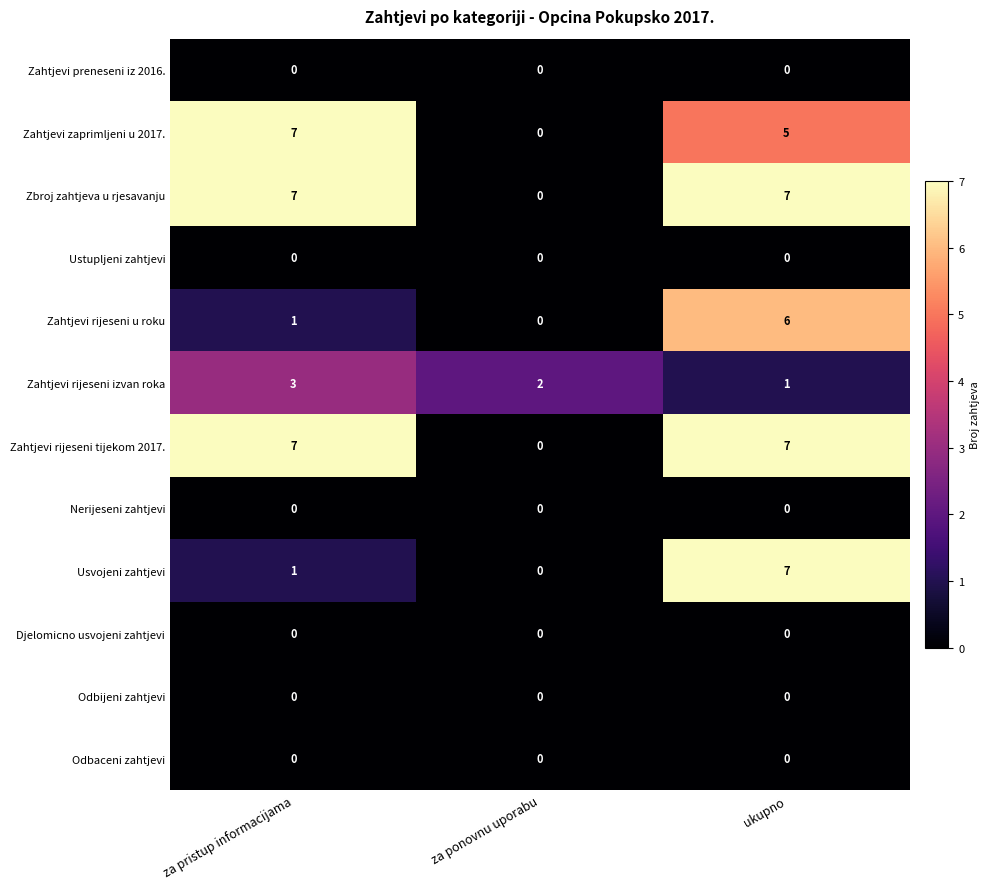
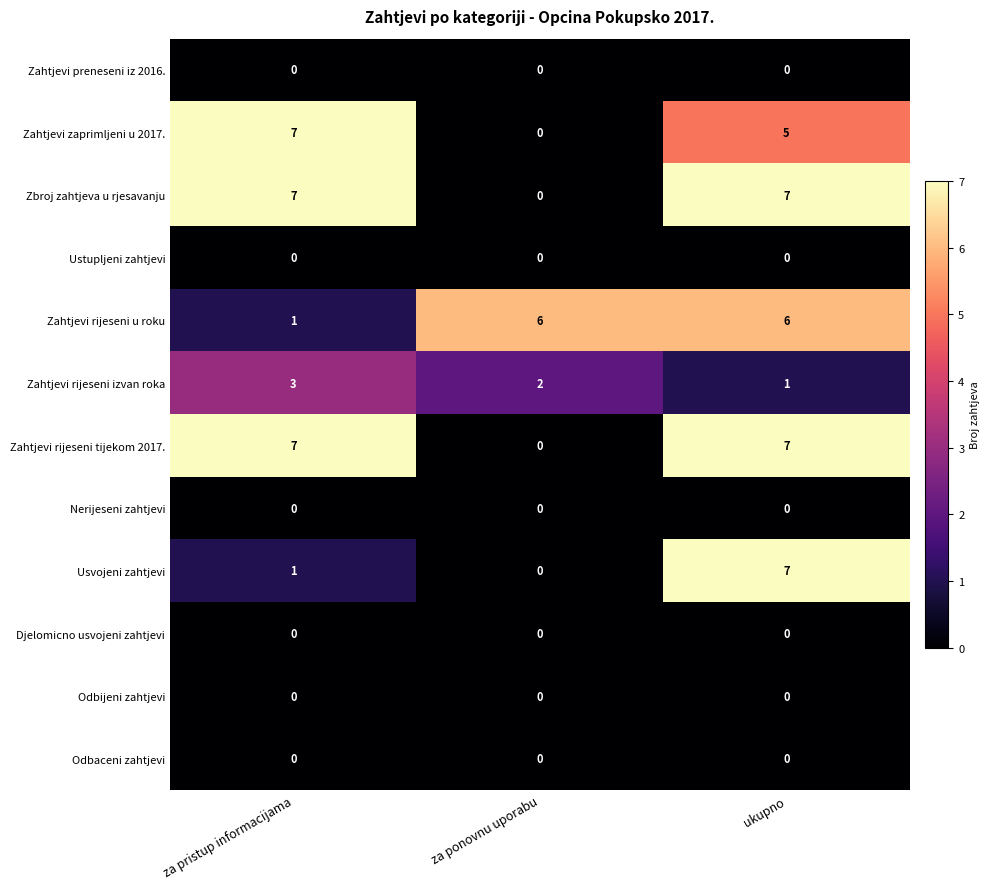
Zahtjevi rijeseni u roku, za ponovnu uporabu: 0 -> 6
